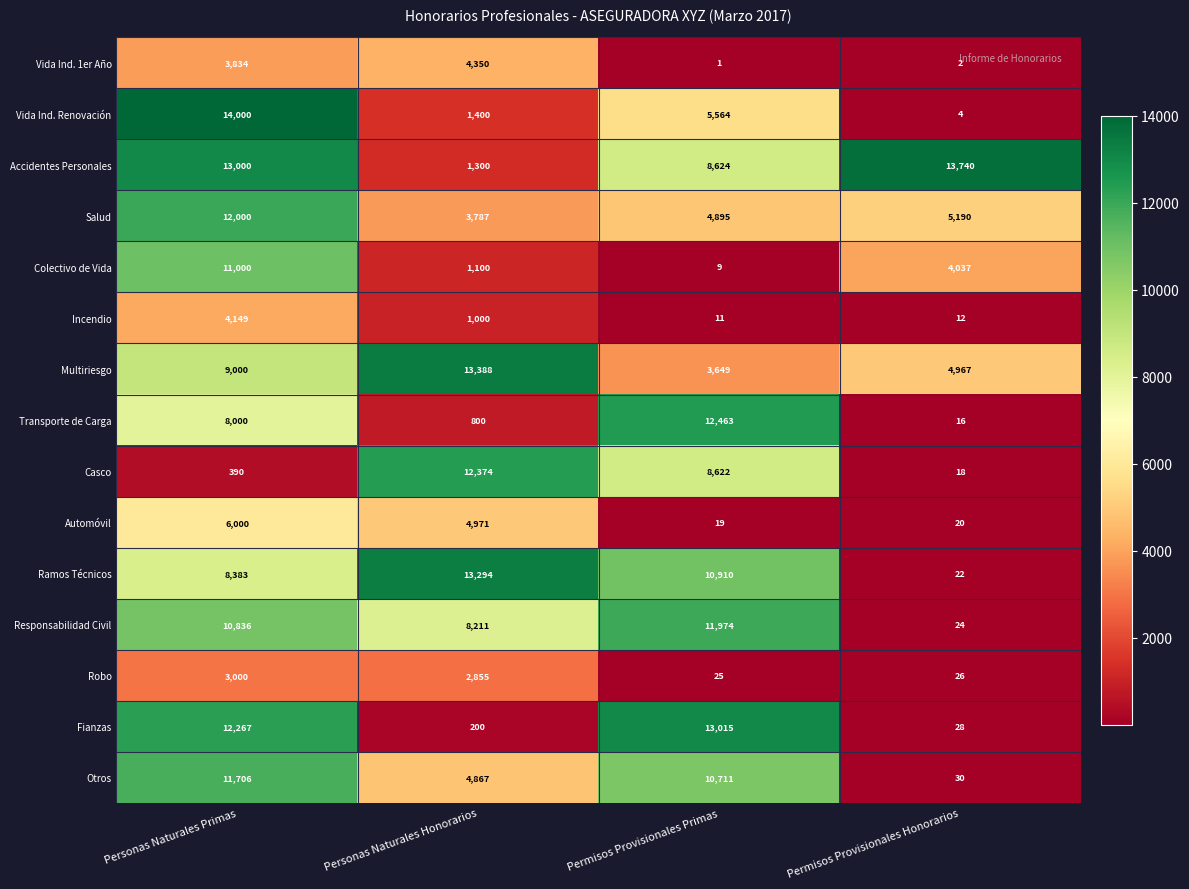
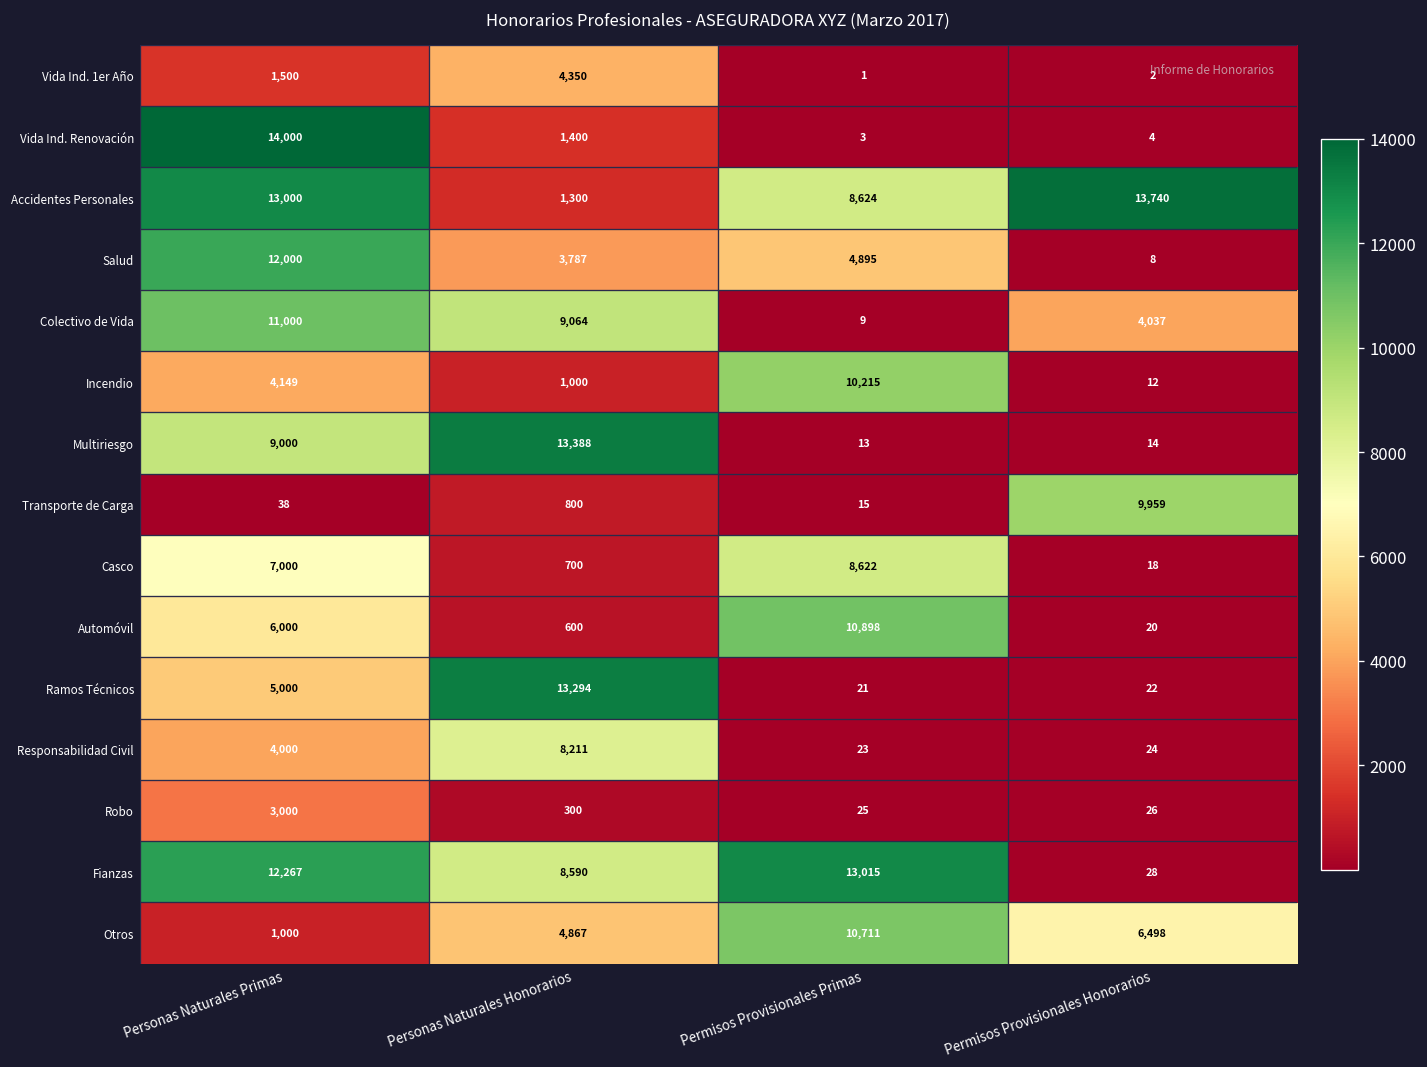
Vida Ind. 1er Año, Personas Naturales Primas: 3,834 -> 1,500
Vida Ind. Renovación, Permisos Provisionales Primas: 5,564 -> 3
Salud, Permisos Provisionales Honorarios: 5,190 -> 8
Colectivo de Vida, Personas Naturales Honorarios: 1,100 -> 9,064
Incendio, Permisos Provisionales Primas: 11 -> 10,215
Multiriesgo, Permisos Provisionales Primas: 3,649 -> 13
Multiriesgo, Permisos Provisionales Honorarios: 4,967 -> 14
Transporte de Carga, Personas Naturales Primas: 8,000 -> 38
Transporte de Carga, Permisos Provisionales Primas: 12,463 -> 15
Transporte de Carga, Permisos Provisionales Honorarios: 16 -> 9,959
Casco, Personas Naturales Primas: 390 -> 7,000
Casco, Personas Naturales Honorarios: 12,374 -> 700
Automóvil, Personas Naturales Honorarios: 4,971 -> 600
Automóvil, Permisos Provisionales Primas: 19 -> 10,898
Ramos Técnicos, Personas Naturales Primas: 8,383 -> 5,000
Ramos Técnicos, Permisos Provisionales Primas: 10,910 -> 21
Responsabilidad Civil, Personas Naturales Primas: 10,836 -> 4,000
Responsabilidad Civil, Permisos Provisionales Primas: 11,974 -> 23
Robo, Personas Naturales Honorarios: 2,855 -> 300
Fianzas, Personas Naturales Honorarios: 200 -> 8,590
Otros, Personas Naturales Primas: 11,706 -> 1,000
Otros, Permisos Provisionales Honorarios: 30 -> 6,498
